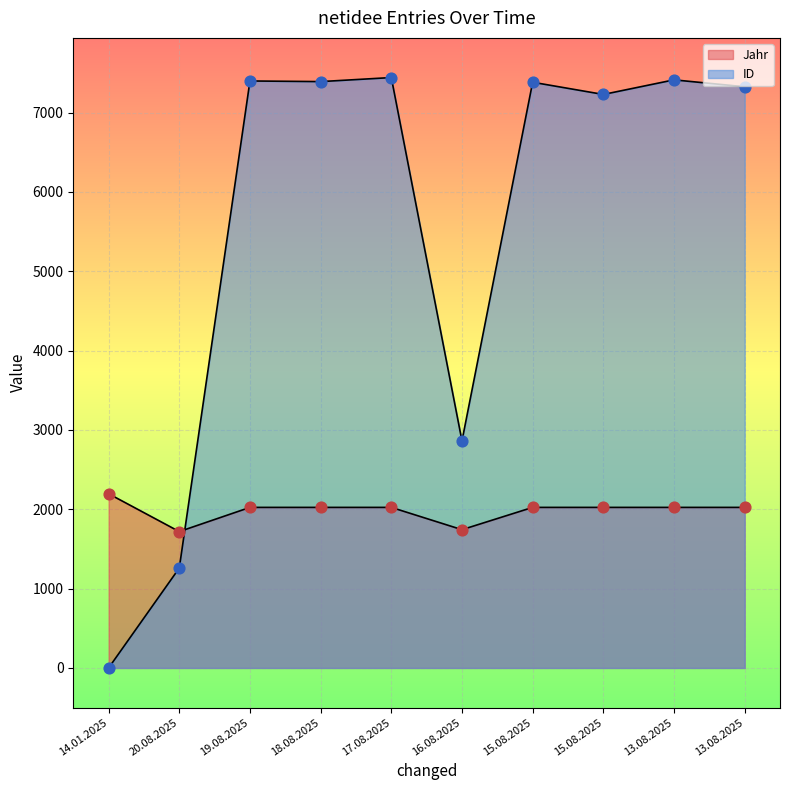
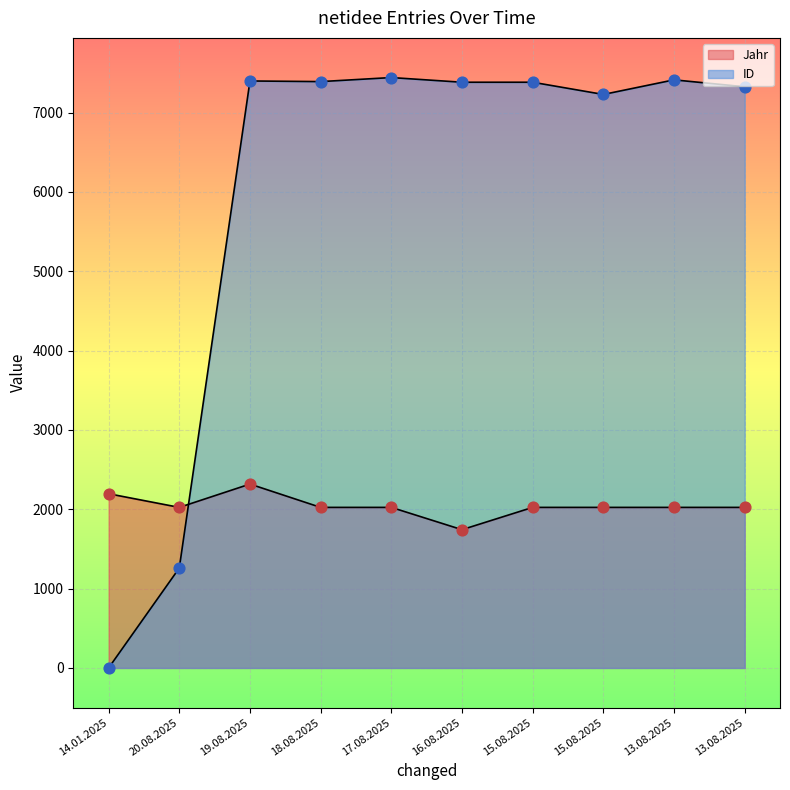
Jahr, 20.08.2025: 1700 -> 2000
Jahr, 19.08.2025: 2000 -> 2300
ID, 16.08.2025: 2900 -> 7400
